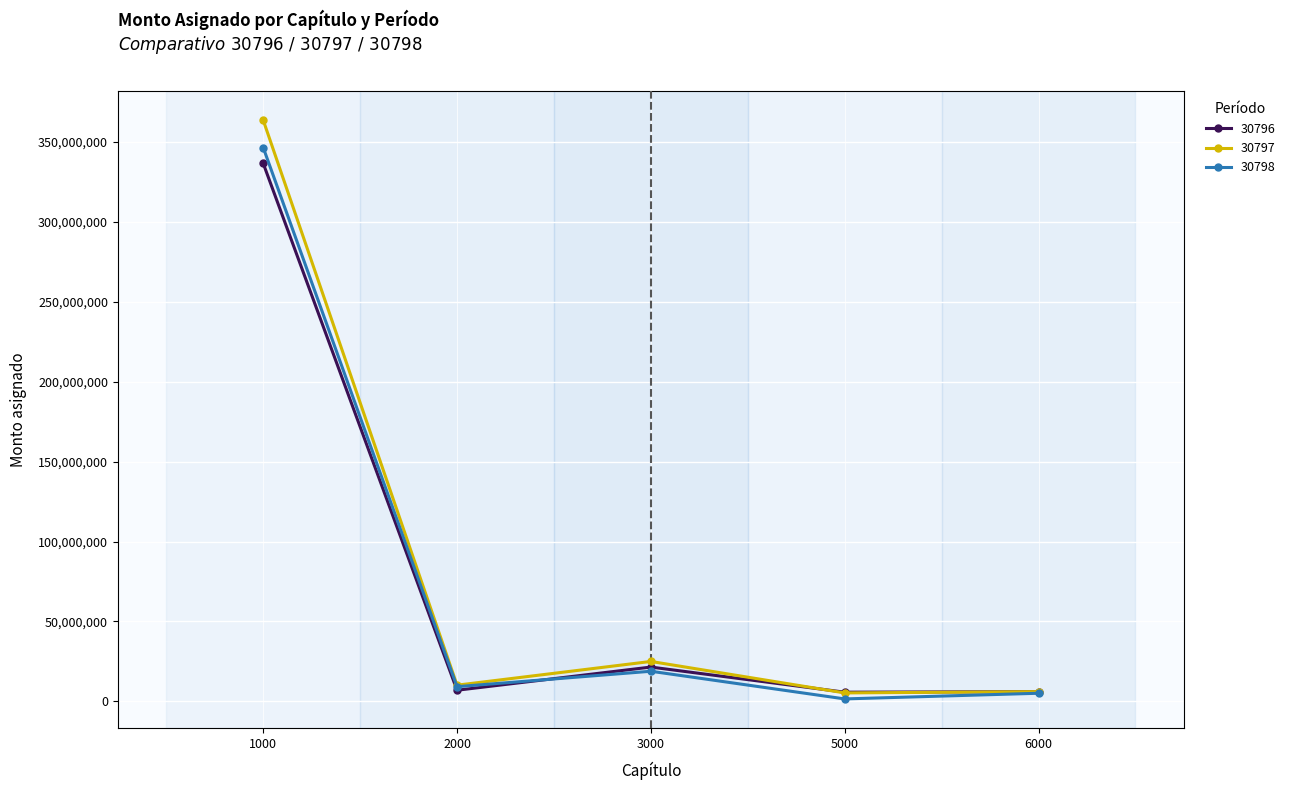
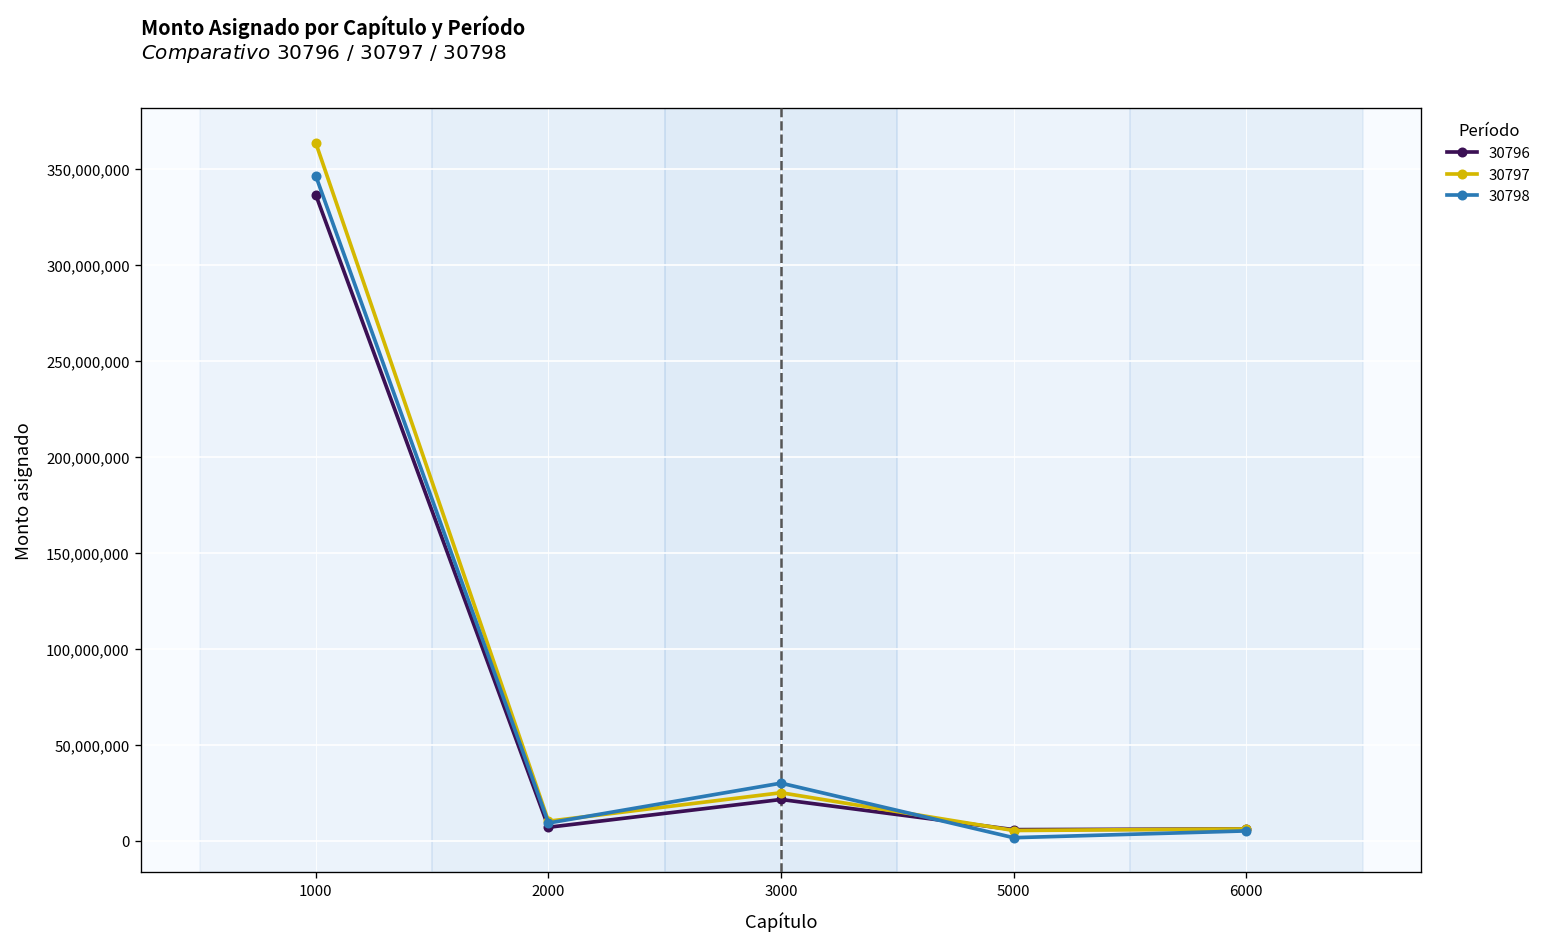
30798, 3000: 19,000,000 -> 30,000,000
